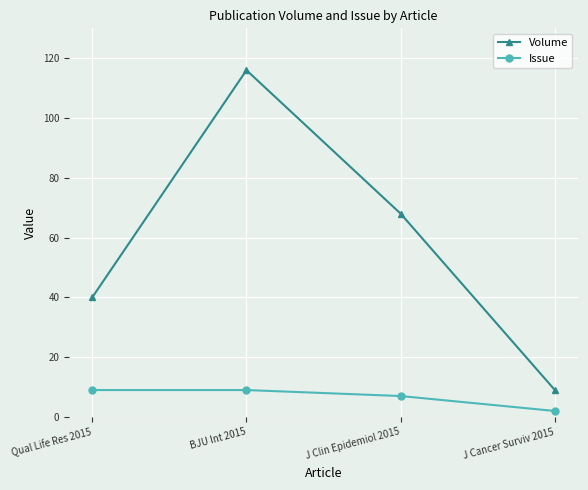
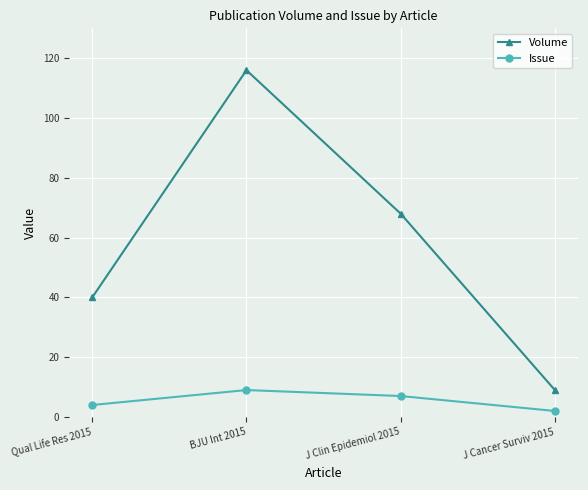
Issue, Qual Life Res 2015: 9 -> 4
